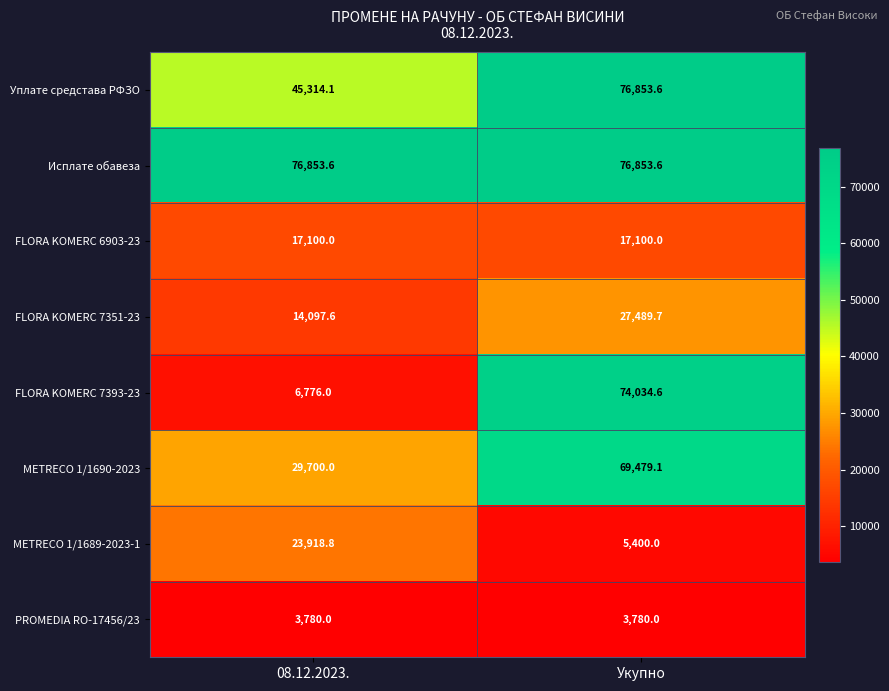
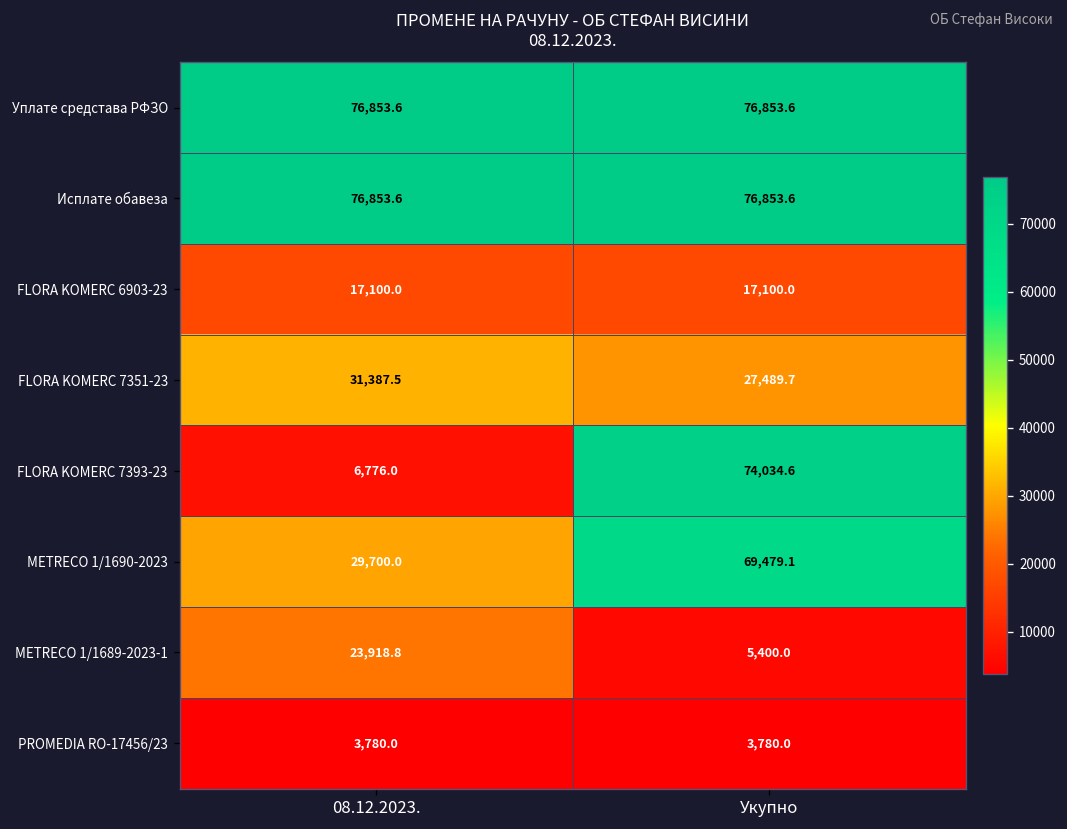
Уплате средстава РФЗО, 08.12.2023.: 45,314.1 -> 76,853.6
FLORA KOMERC 7351-23, 08.12.2023.: 14,097.6 -> 31,387.5
